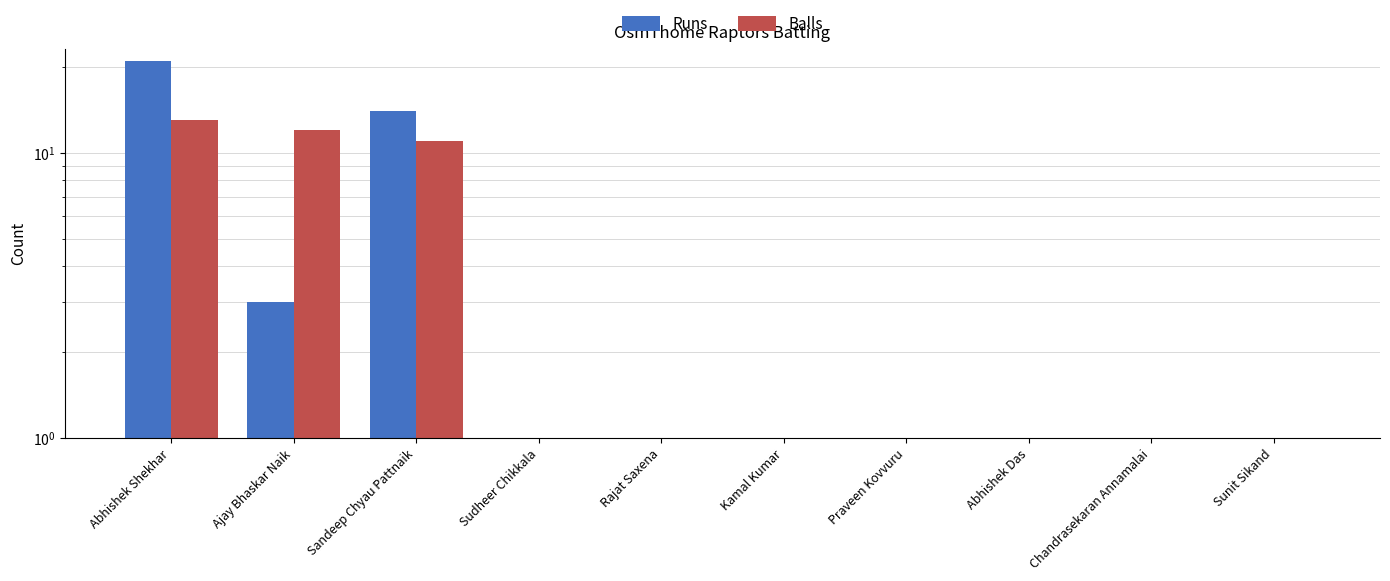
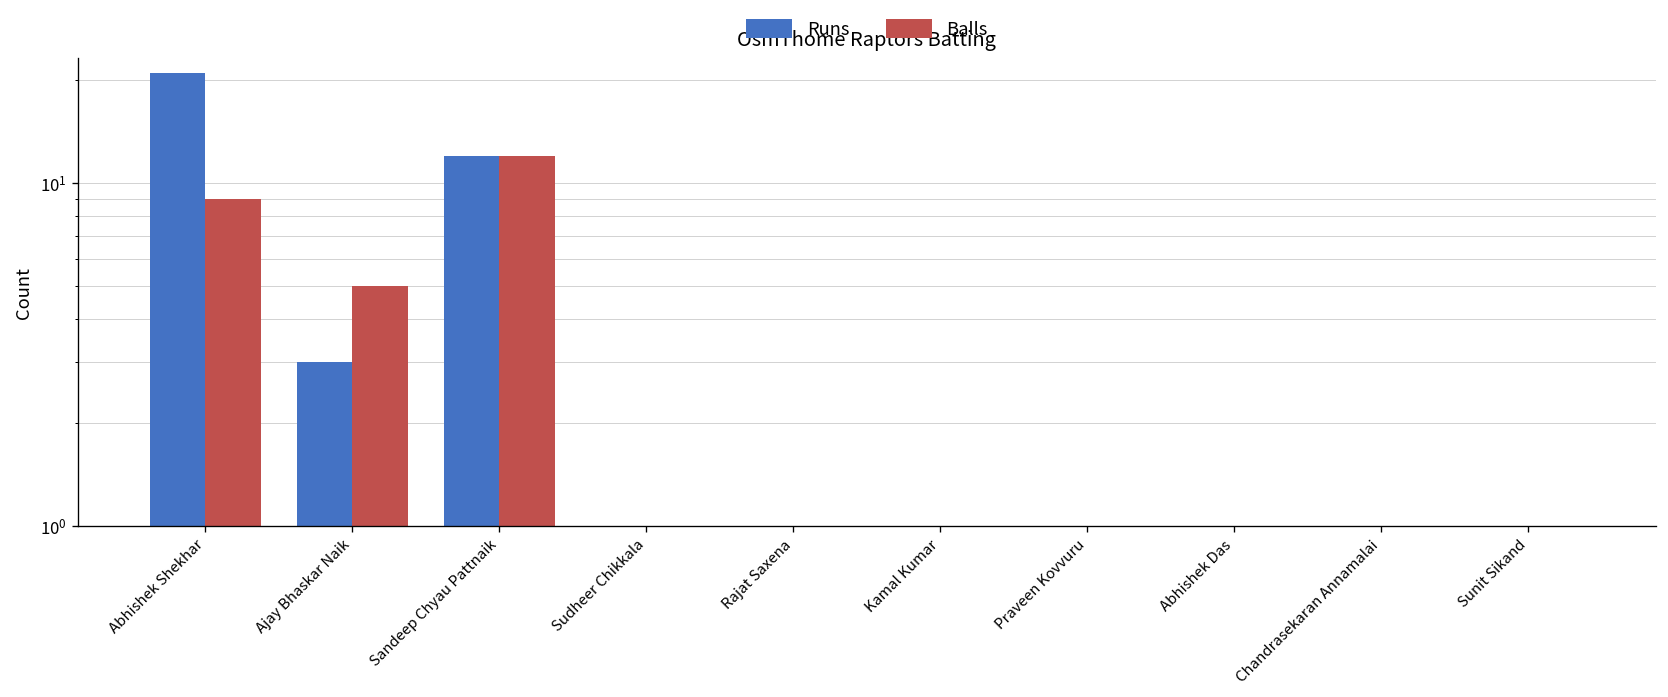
Balls, Abhishek Shekhar: 13 -> 9
Balls, Ajay Bhaskar Naik: 12 -> 5
Runs, Sandeep Chyau Pattnaik: 14 -> 12
Balls, Sandeep Chyau Pattnaik: 11 -> 12
